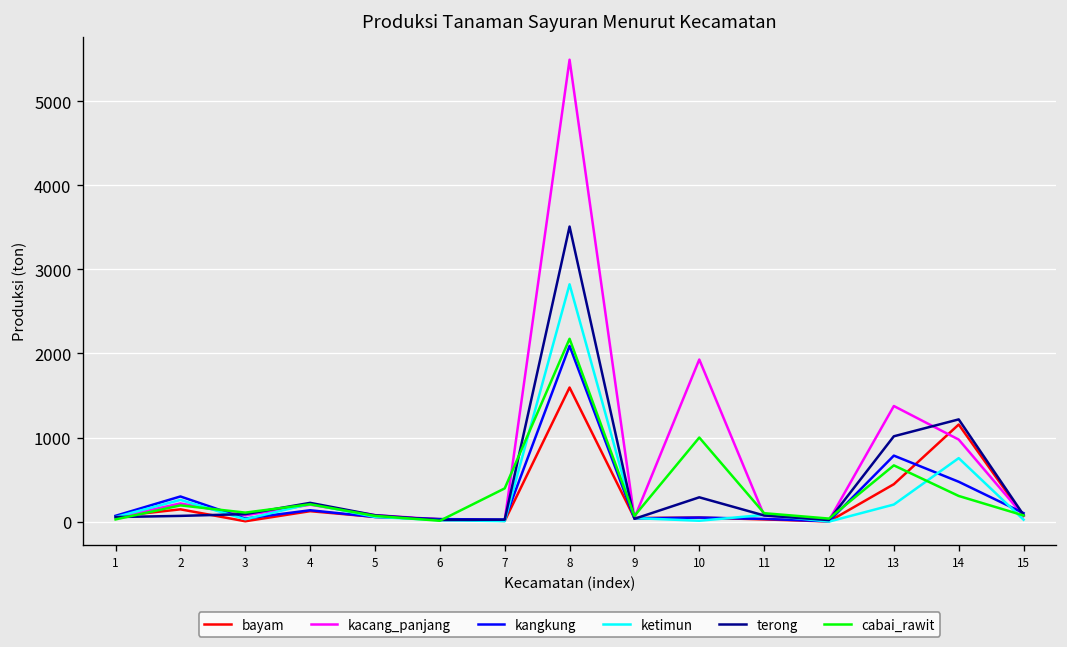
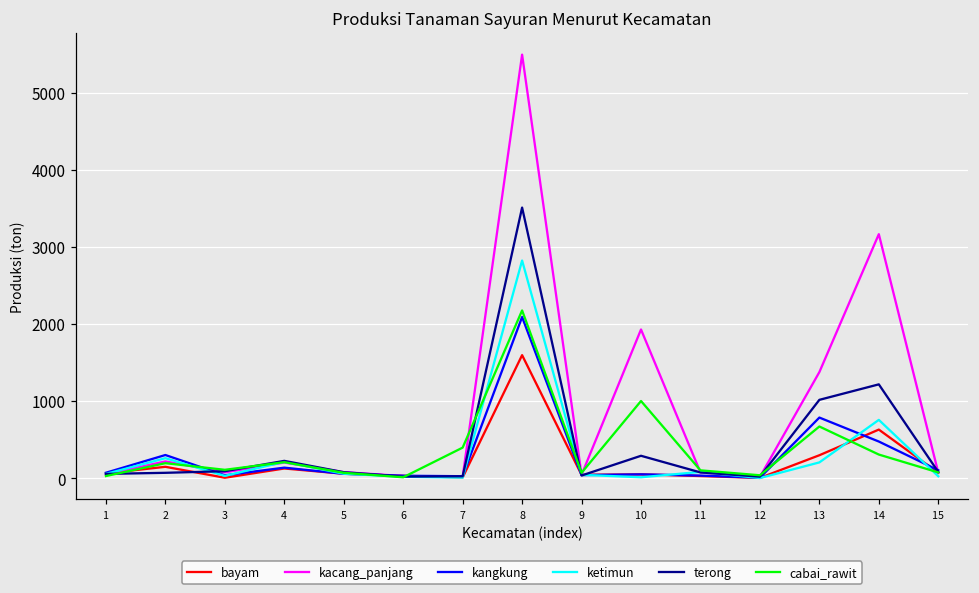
bayam, 13: 400 -> 300
bayam, 14: 1200 -> 600
kacang_panjang, 14: 1000 -> 3200
